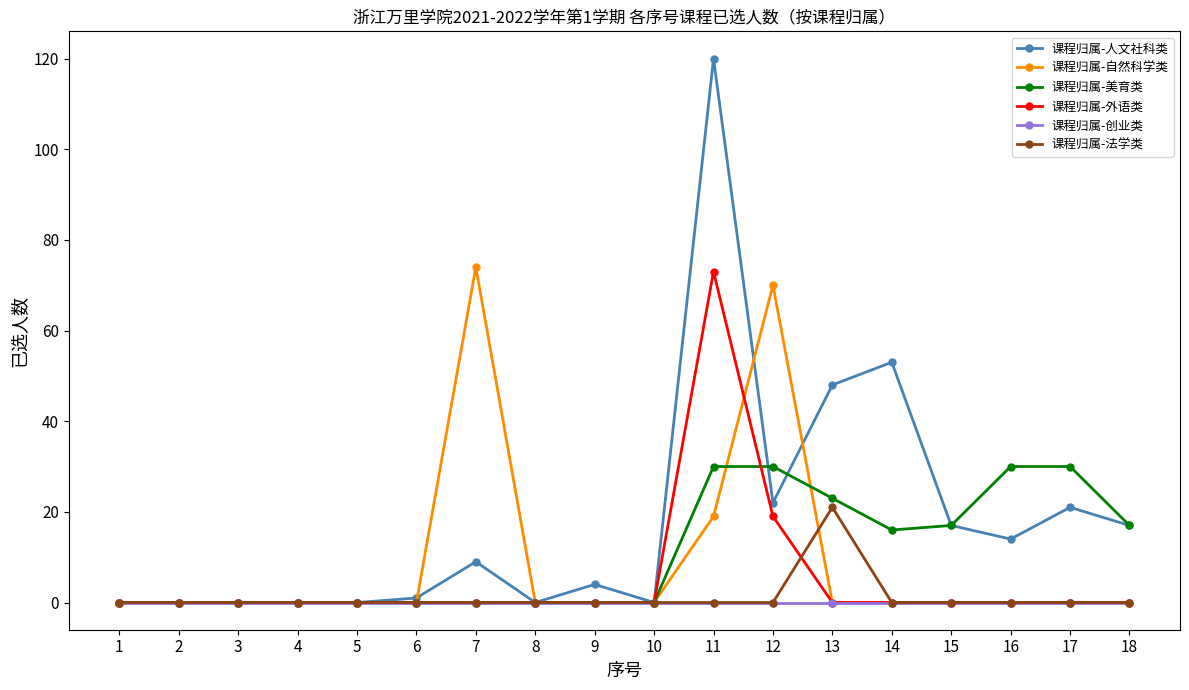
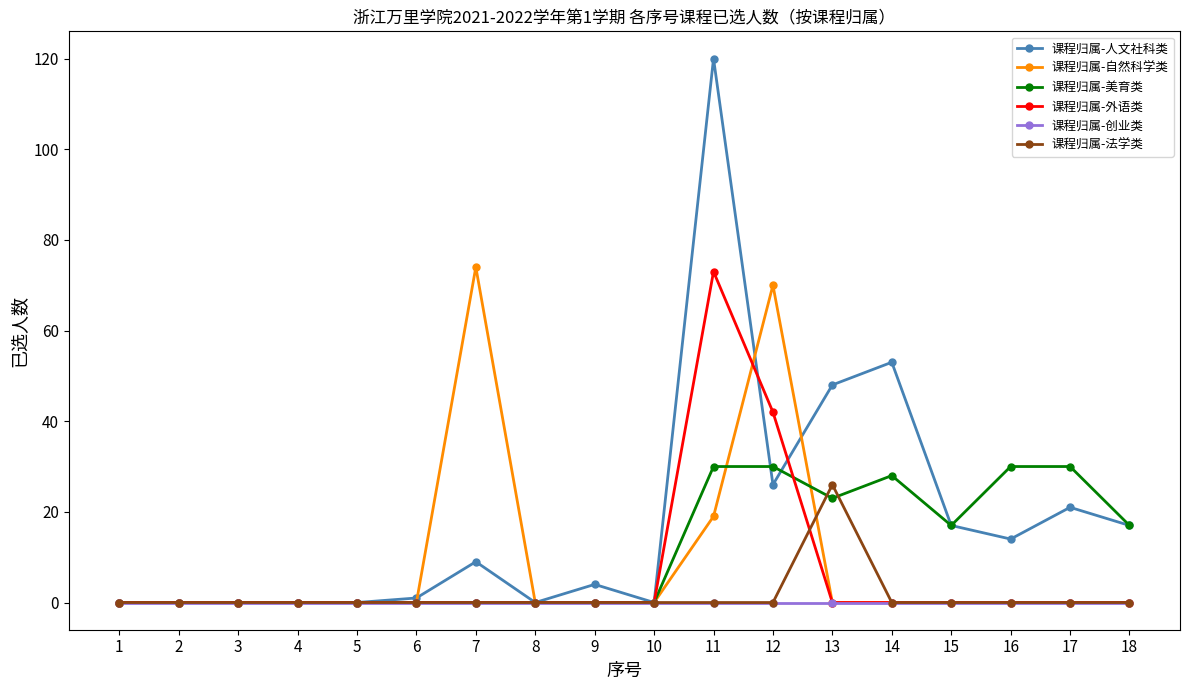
课程归属-人文社科类, 12: 22 -> 26
课程归属-外语类, 12: 19 -> 42
课程归属-法学类, 13: 21 -> 26
课程归属-美育类, 14: 16 -> 28
